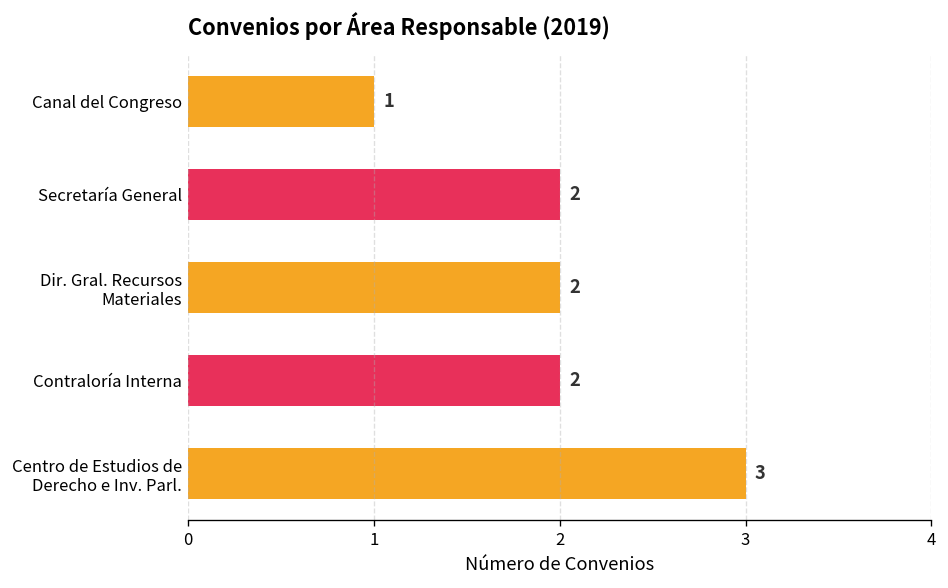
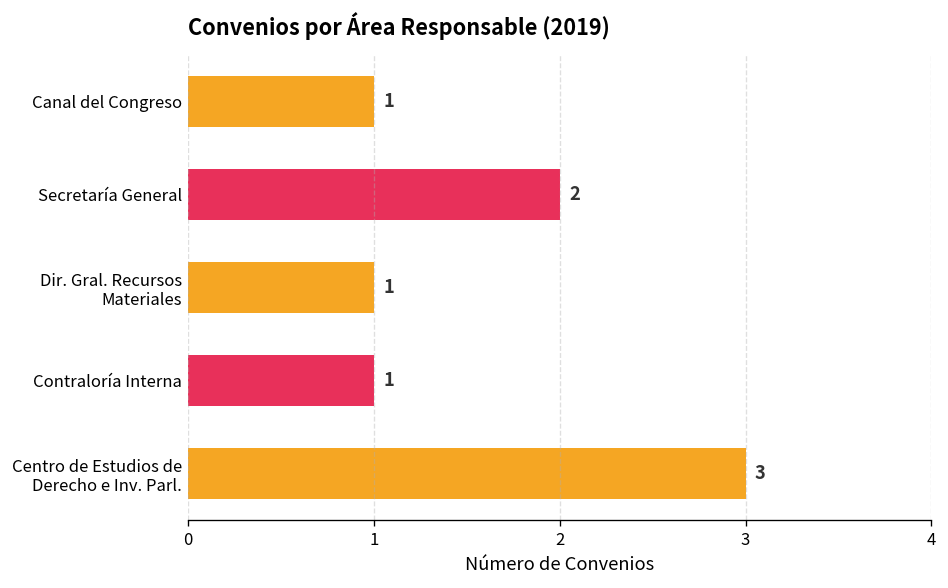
Dir. Gral. Recursos Materiales: 2 -> 1
Contraloría Interna: 2 -> 1
